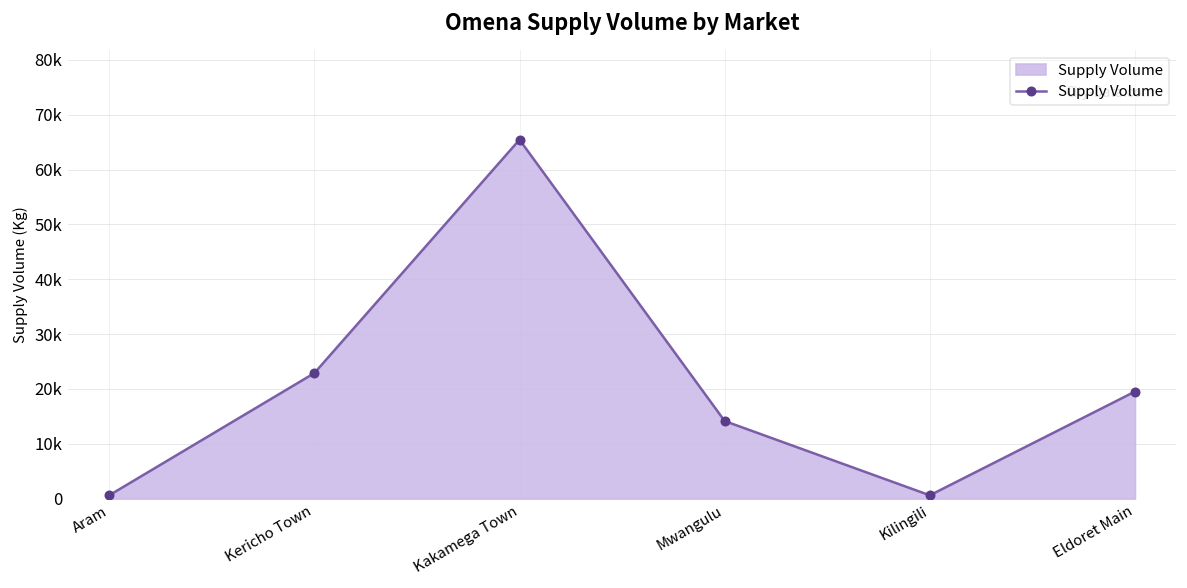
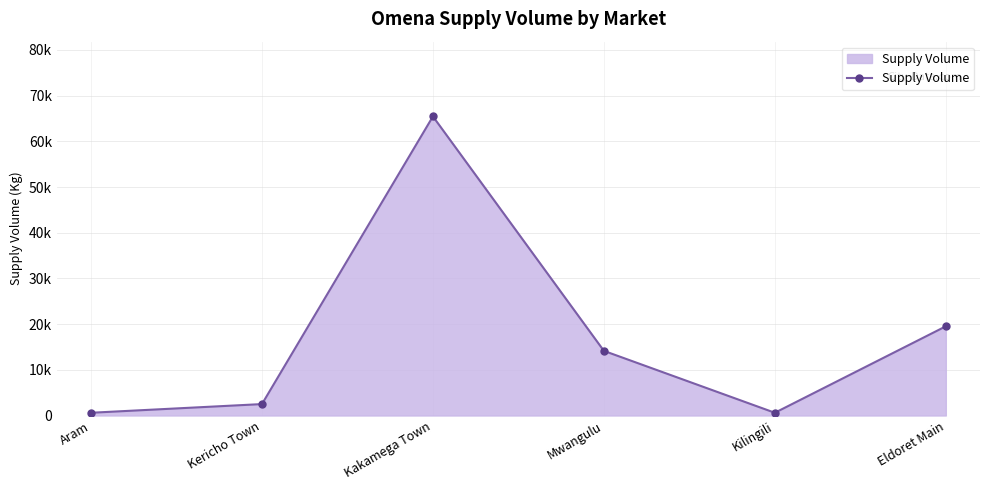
Kericho Town: 23000 -> 3000
